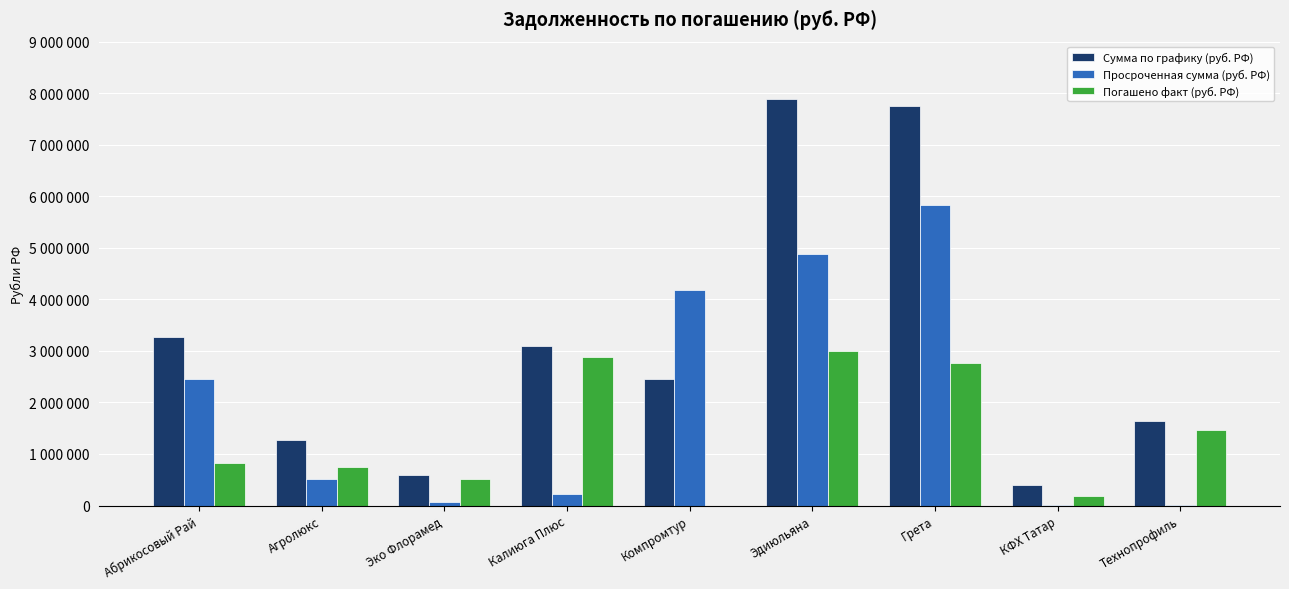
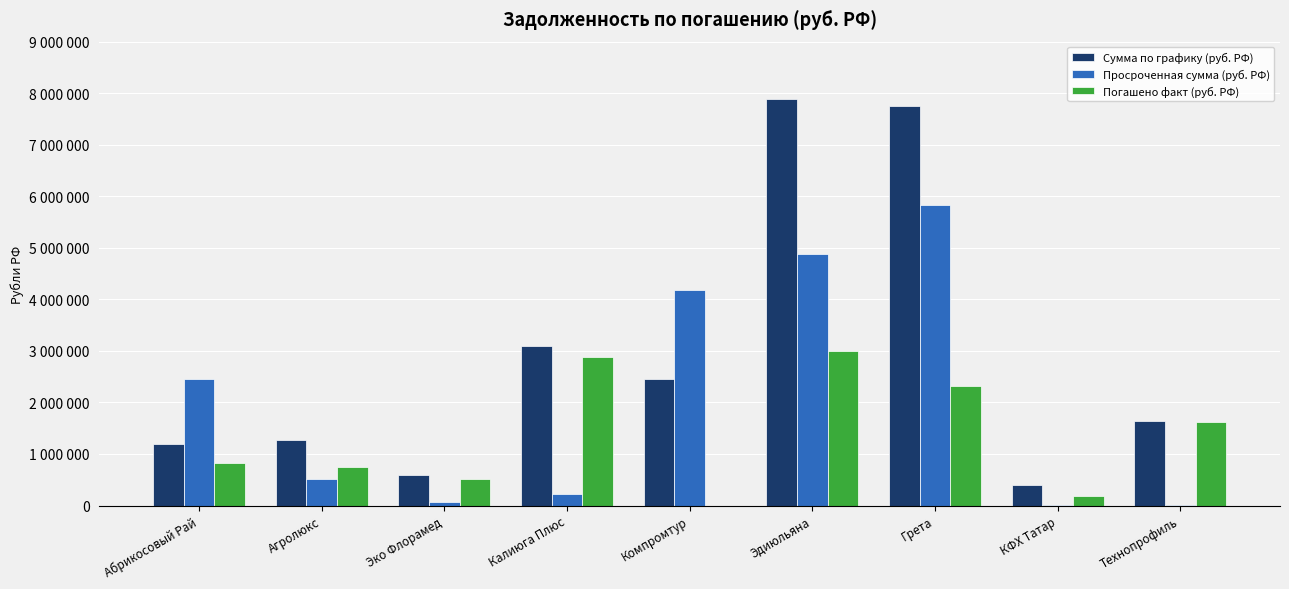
Сумма по графику (руб. РФ), Абрикосовый Рай: 3300000 -> 1200000
Погашено факт (руб. РФ), Грета: 2800000 -> 2300000
Погашено факт (руб. РФ), Технопрофиль: 1500000 -> 1600000
